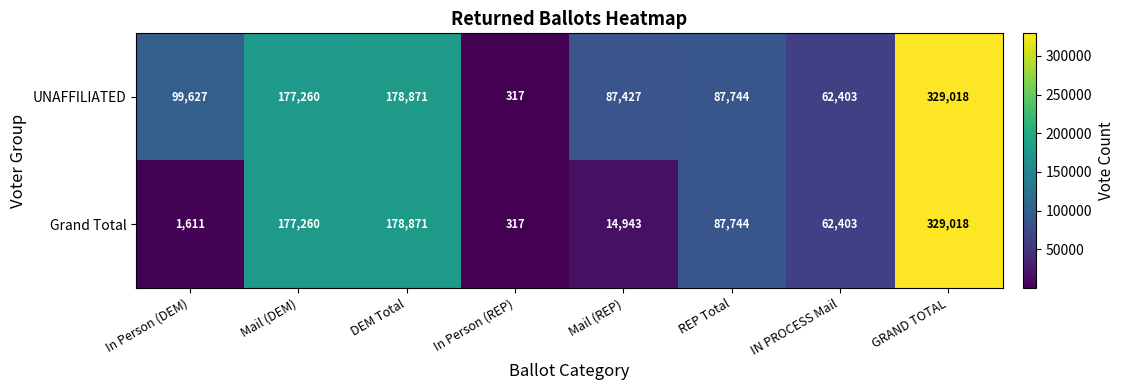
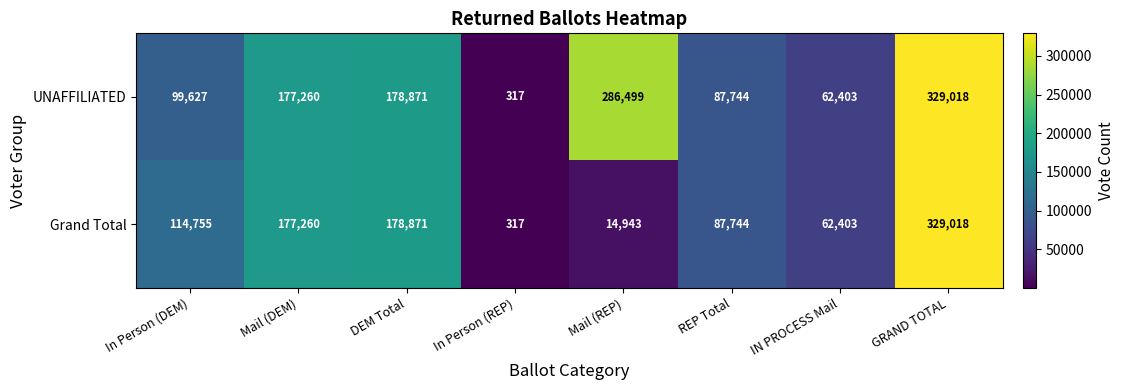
UNAFFILIATED, Mail (REP): 87,427 -> 286,499
Grand Total, In Person (DEM): 1,611 -> 114,755
